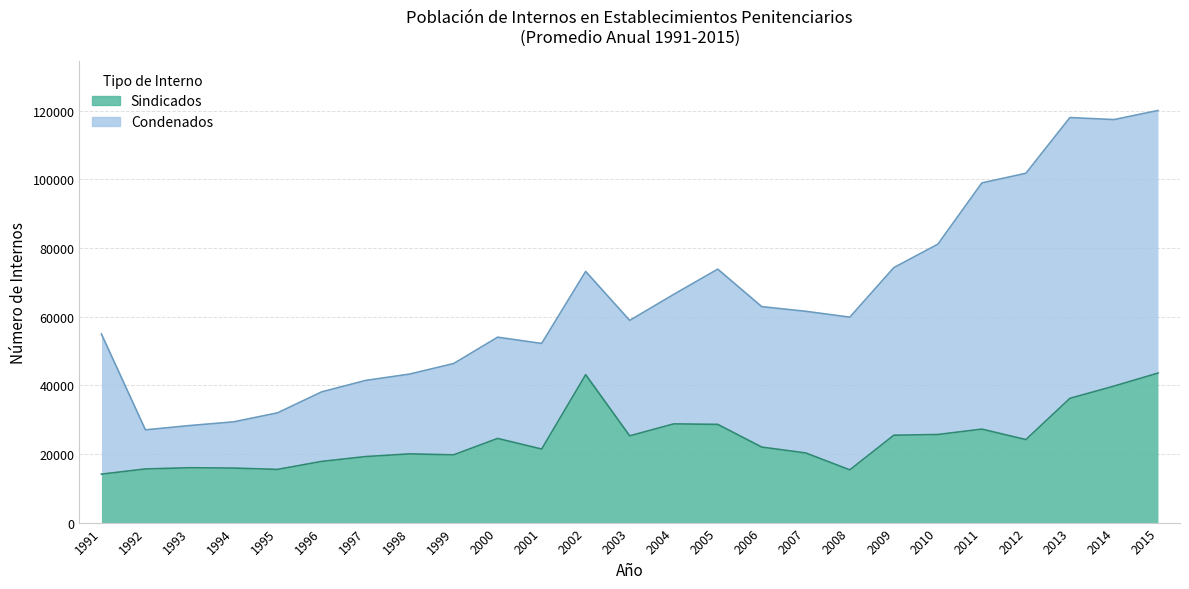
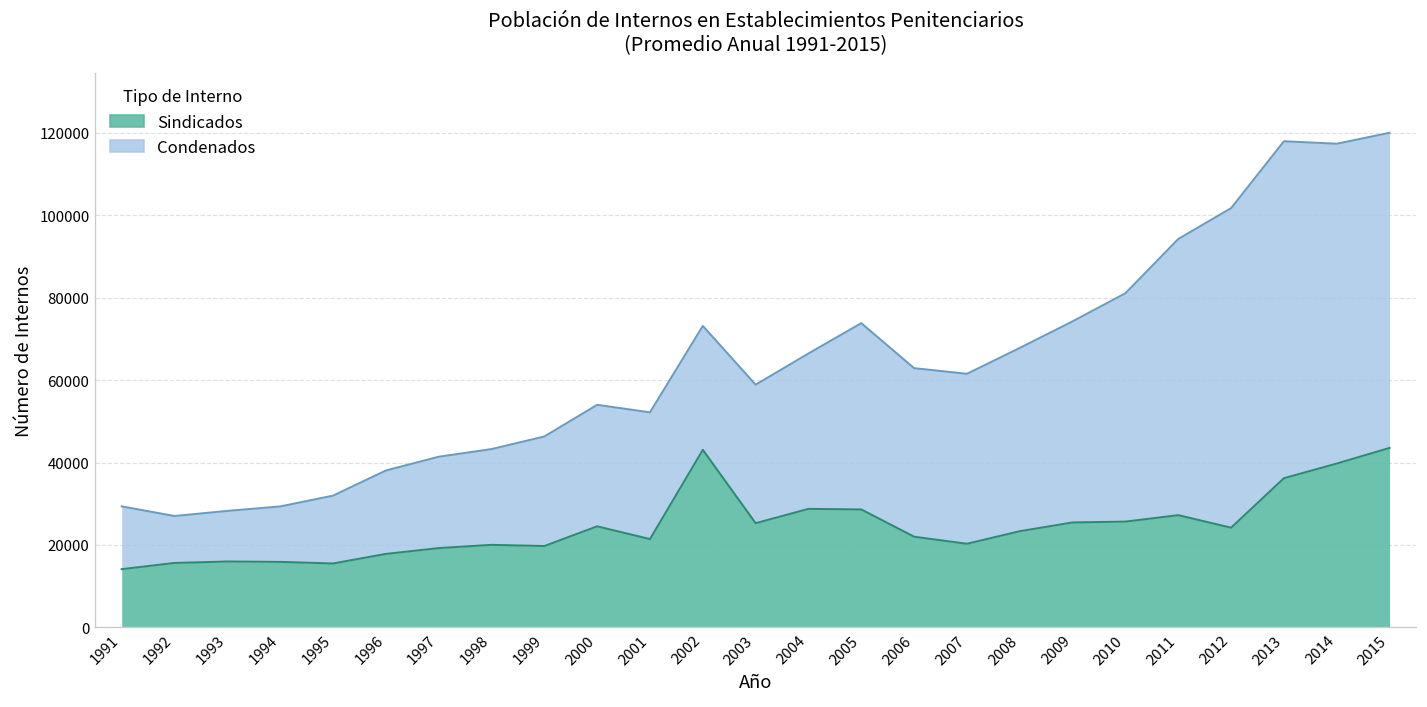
Condenados, 1991: 41000 -> 15000
Sindicados, 2008: 15000 -> 23000
Condenados, 2011: 72000 -> 67000
